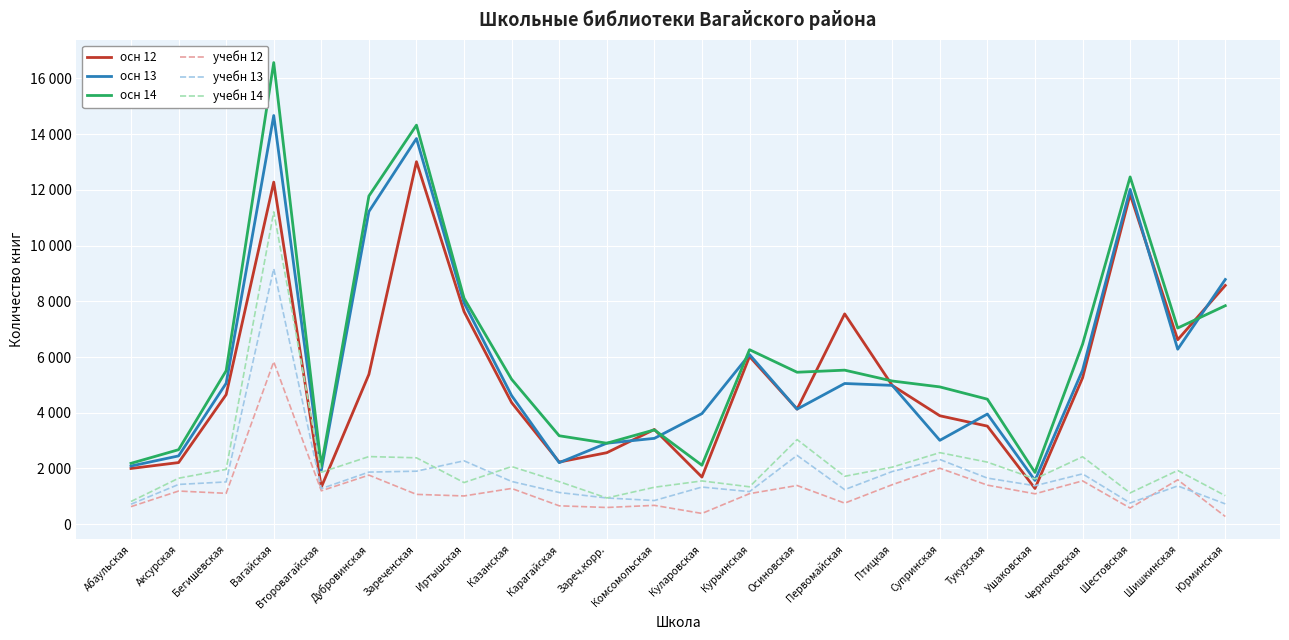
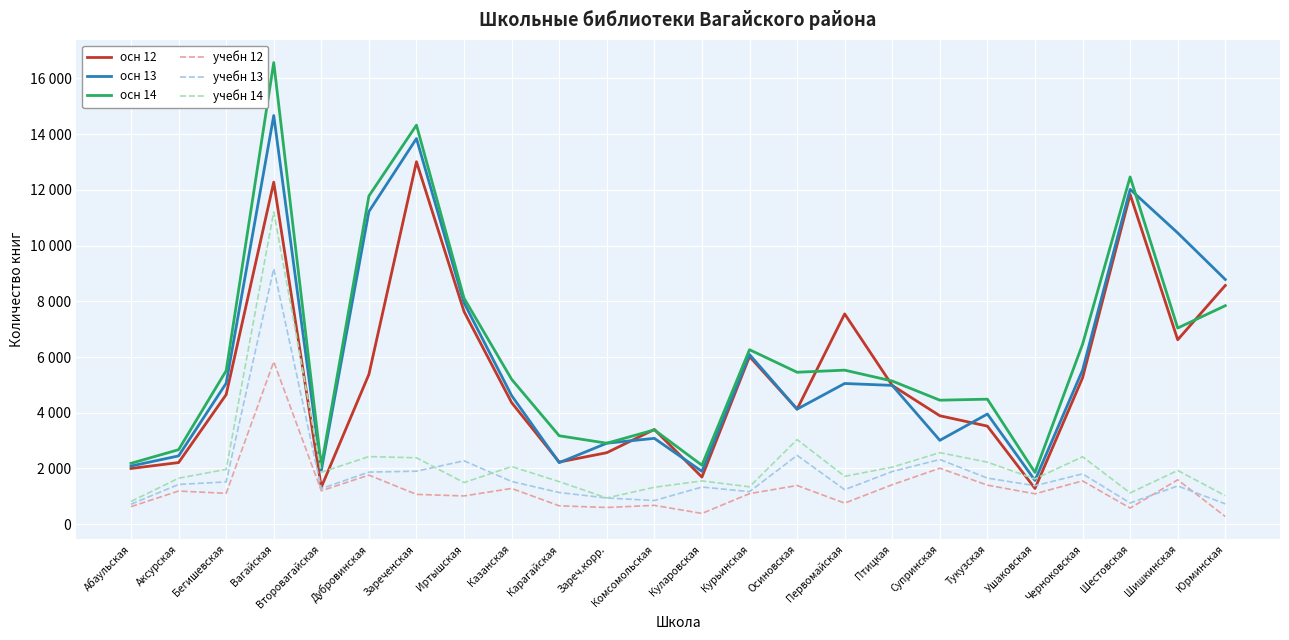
осн 13, Куларовская: 4000 -> 1900
осн 14, Супринская: 4900 -> 4500
осн 13, Шишкинская: 6300 -> 10500
